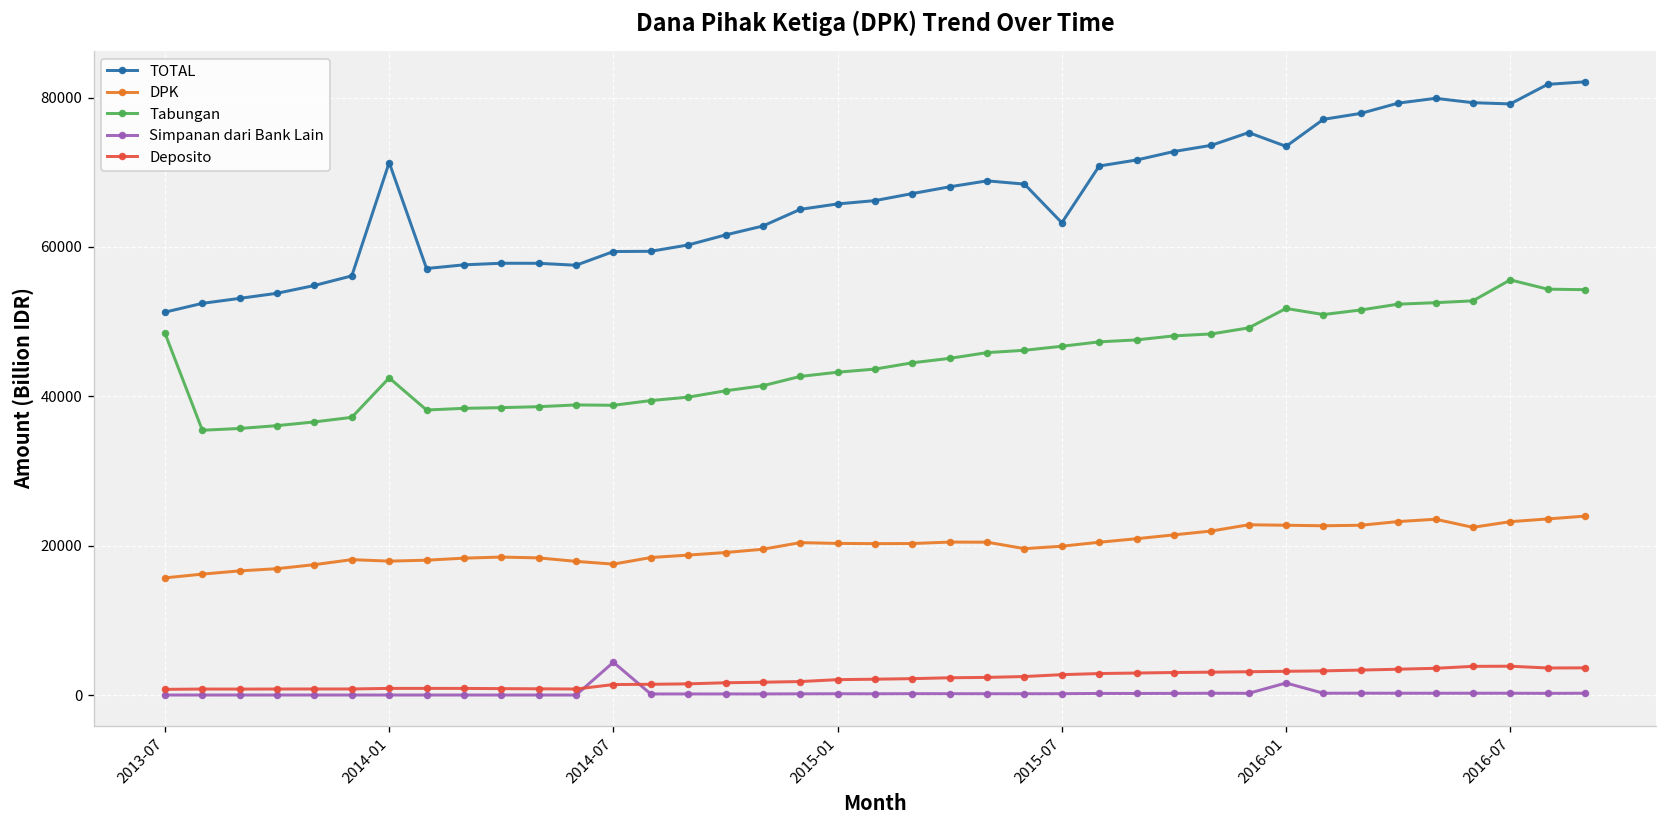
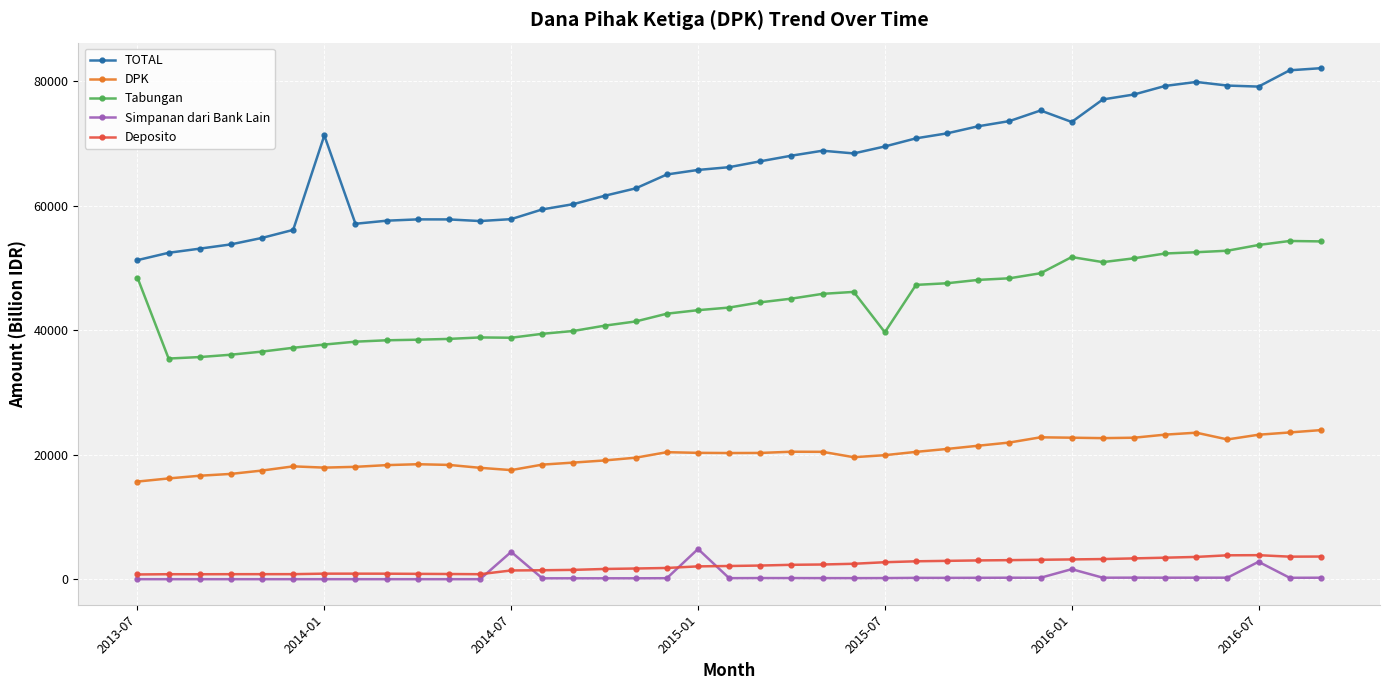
Tabungan, 2014-01: 42000 -> 38000
TOTAL, 2014-07: 59000 -> 58000
Simpanan dari Bank Lain, 2015-01: 0 -> 5000
TOTAL, 2015-07: 63000 -> 70000
Tabungan, 2015-07: 47000 -> 40000
Tabungan, 2016-07: 56000 -> 54000
Simpanan dari Bank Lain, 2016-07: 0 -> 3000
